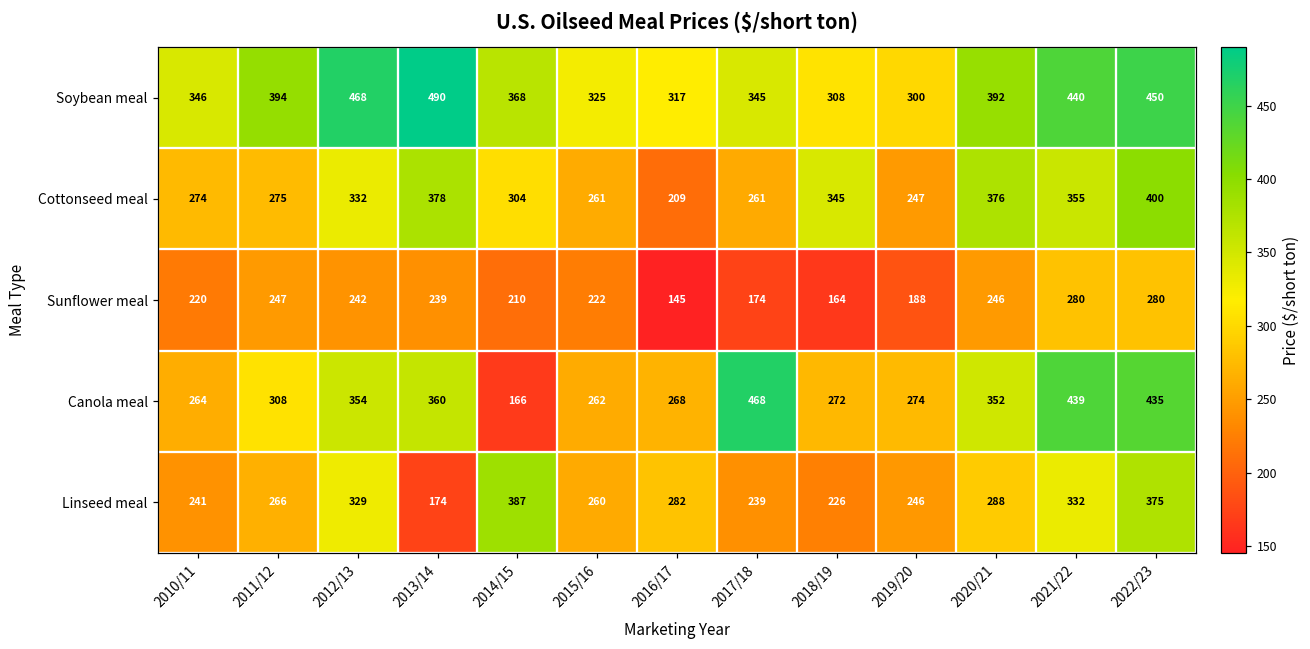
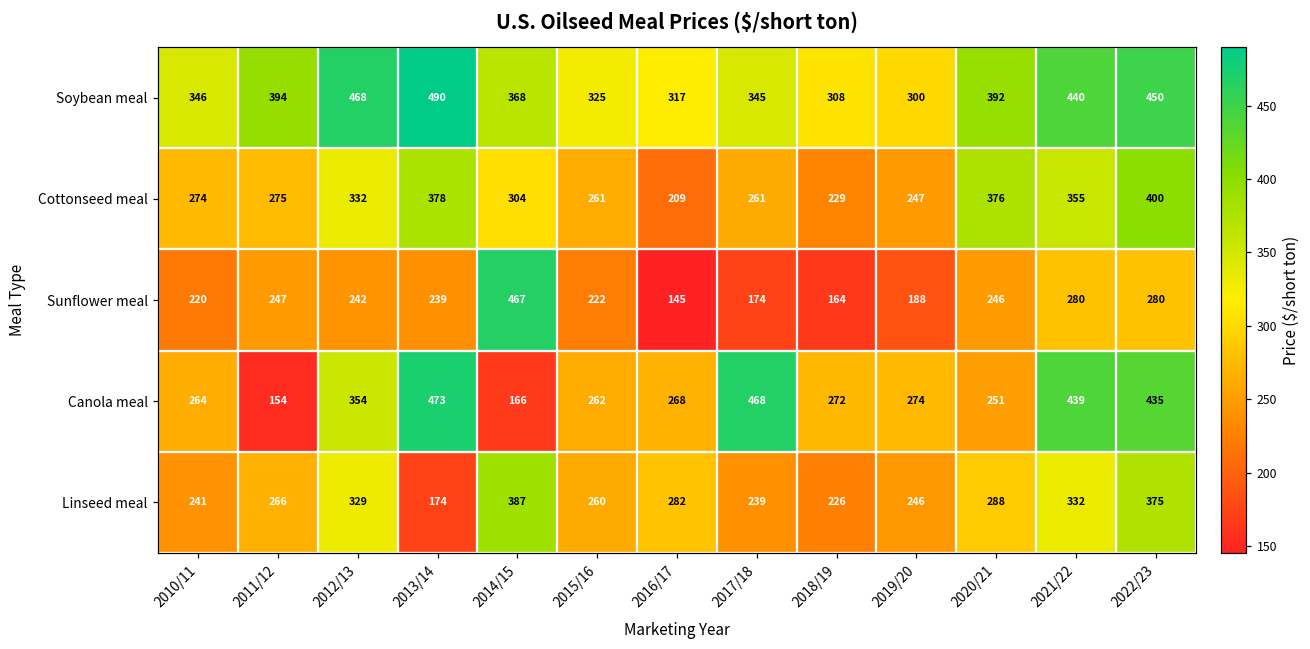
Cottonseed meal, 2018/19: 345 -> 229
Sunflower meal, 2014/15: 210 -> 467
Canola meal, 2011/12: 308 -> 154
Canola meal, 2013/14: 360 -> 473
Canola meal, 2020/21: 352 -> 251
